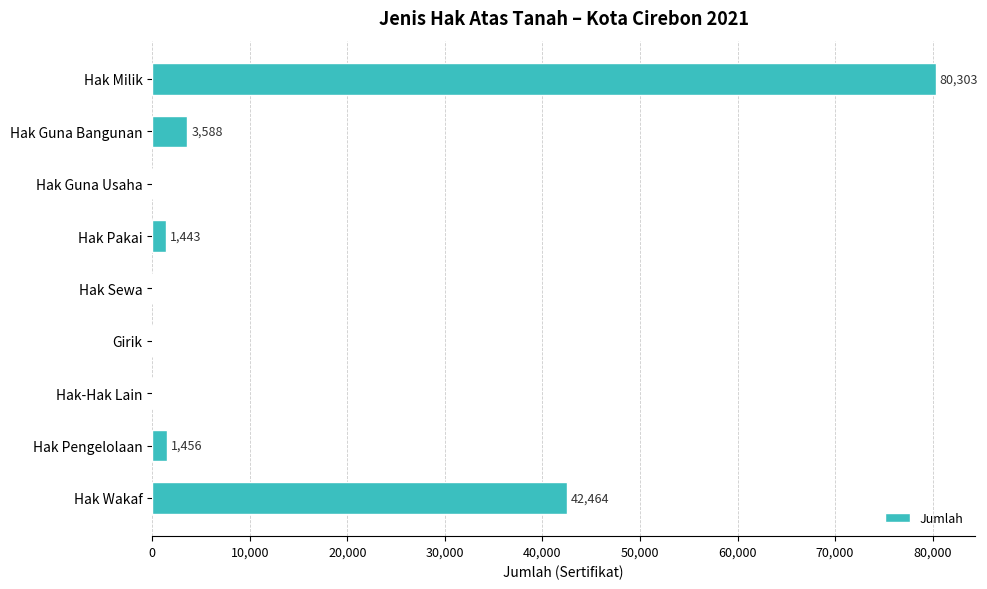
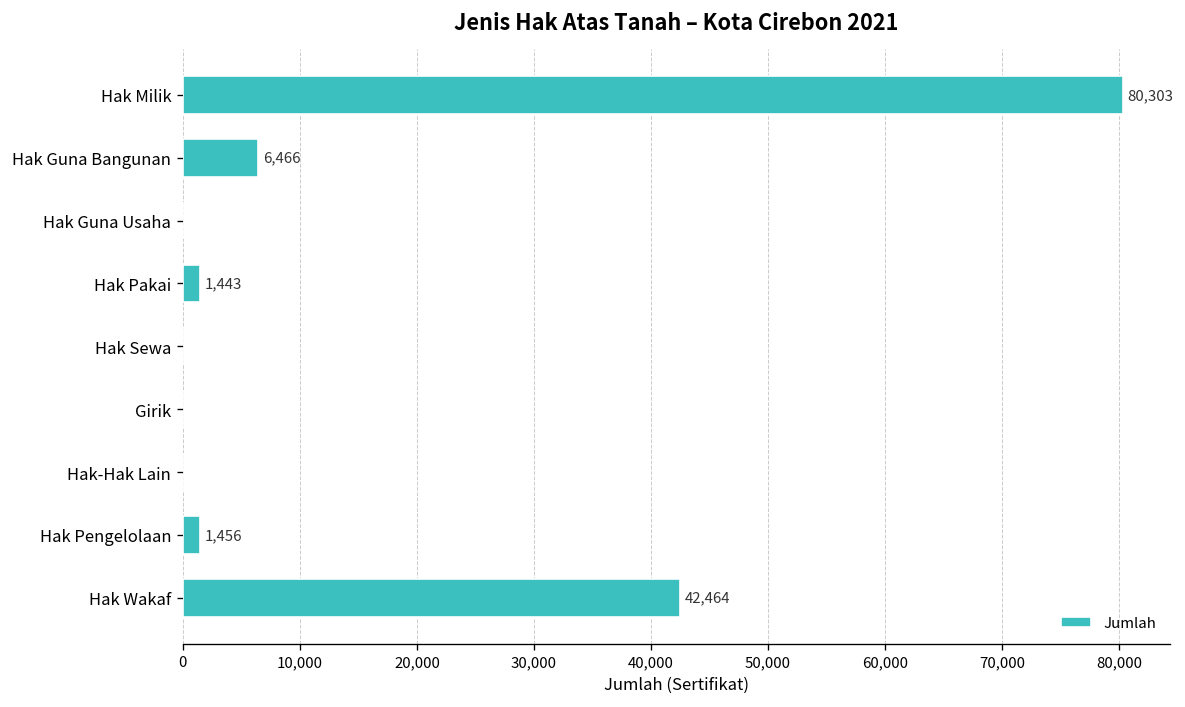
Hak Guna Bangunan: 3,588 -> 6,466
